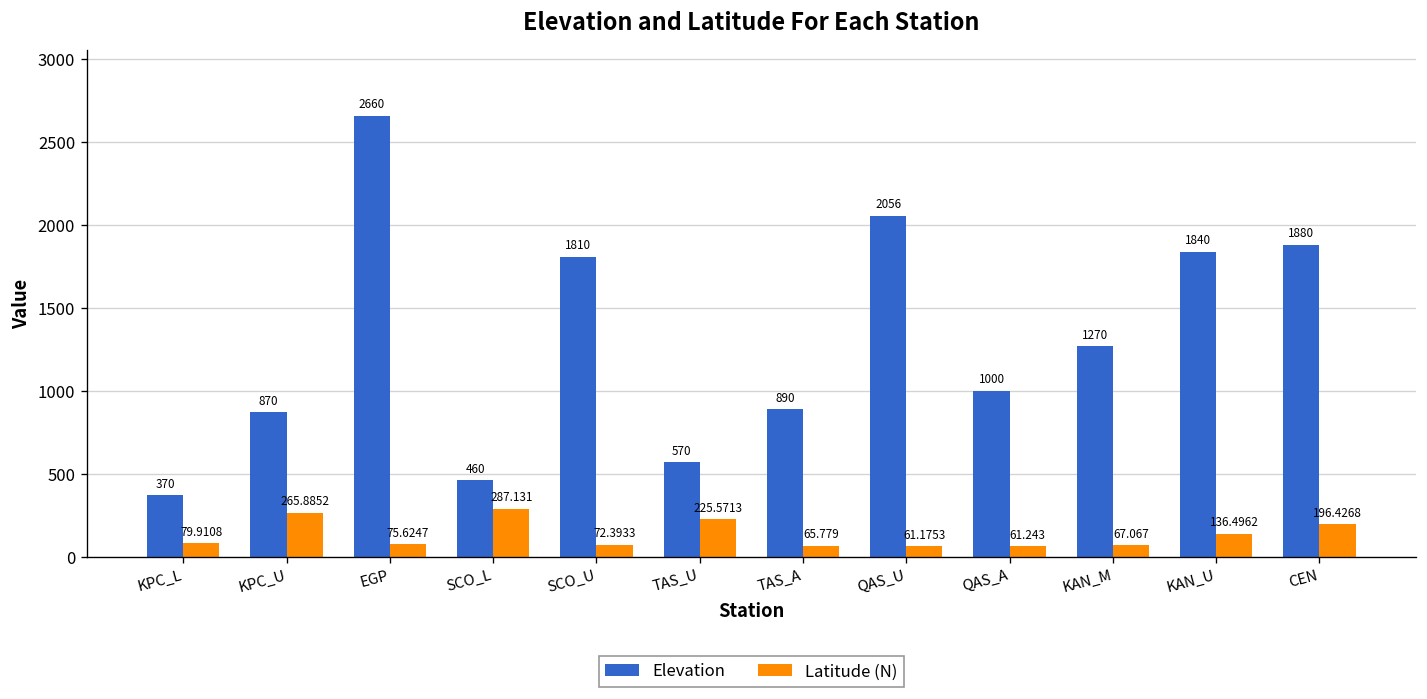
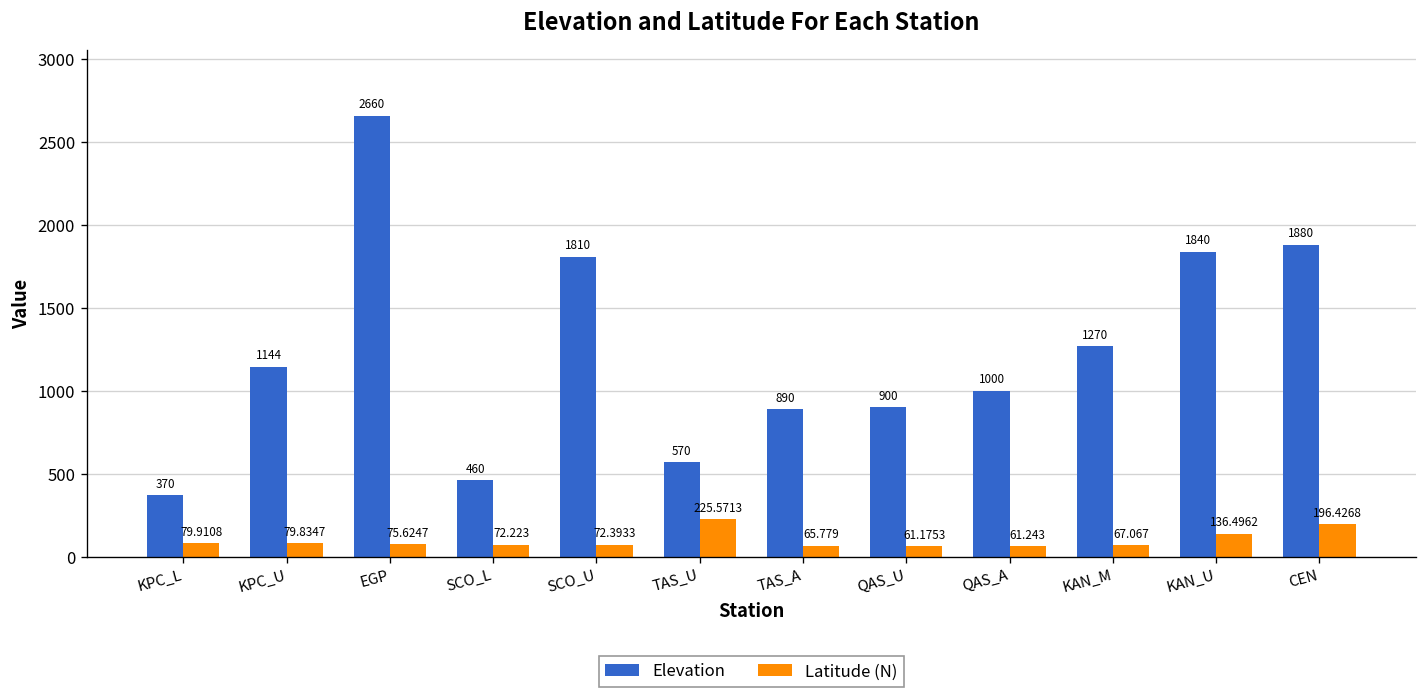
Elevation, KPC_U: 870 -> 1144
Latitude (N), KPC_U: 265.8852 -> 79.8347
Latitude (N), SCO_L: 287.131 -> 72.223
Elevation, QAS_U: 2056 -> 900
